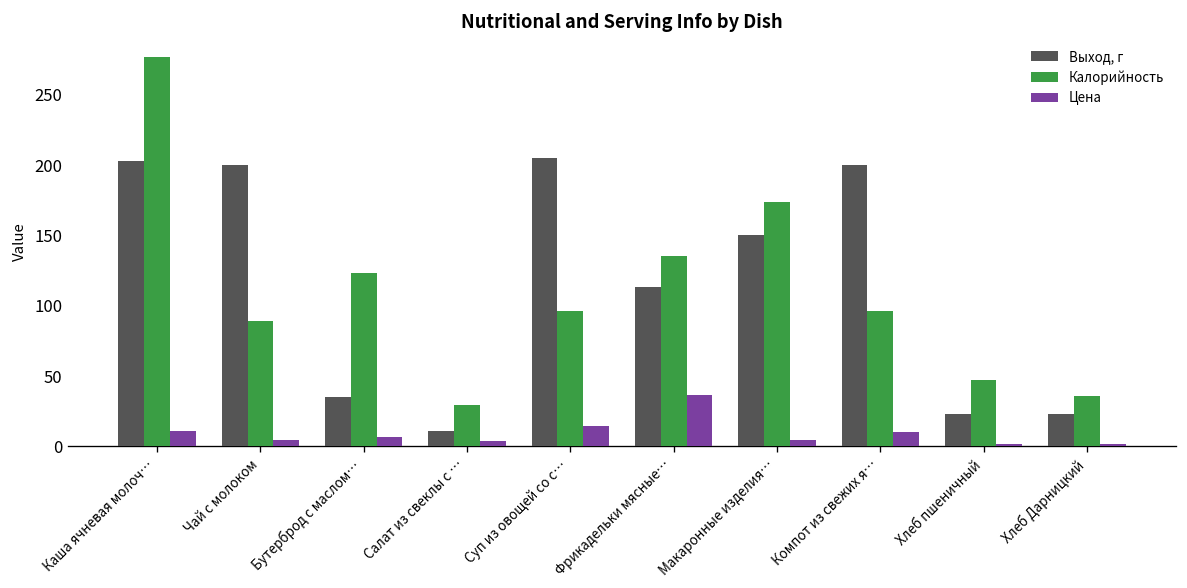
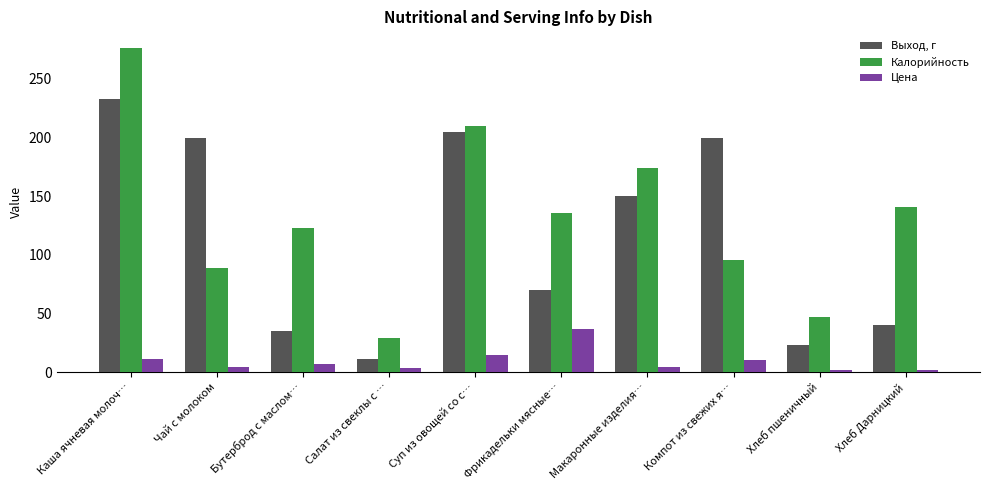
Выход, г, Каша ячневая молоч…: 203 -> 233
Калорийность, Суп из овощей со с…: 96 -> 210
Выход, г, Фрикадельки мясные…: 113 -> 70
Выход, г, Хлеб Дарницкий: 23 -> 40
Калорийность, Хлеб Дарницкий: 36 -> 141
